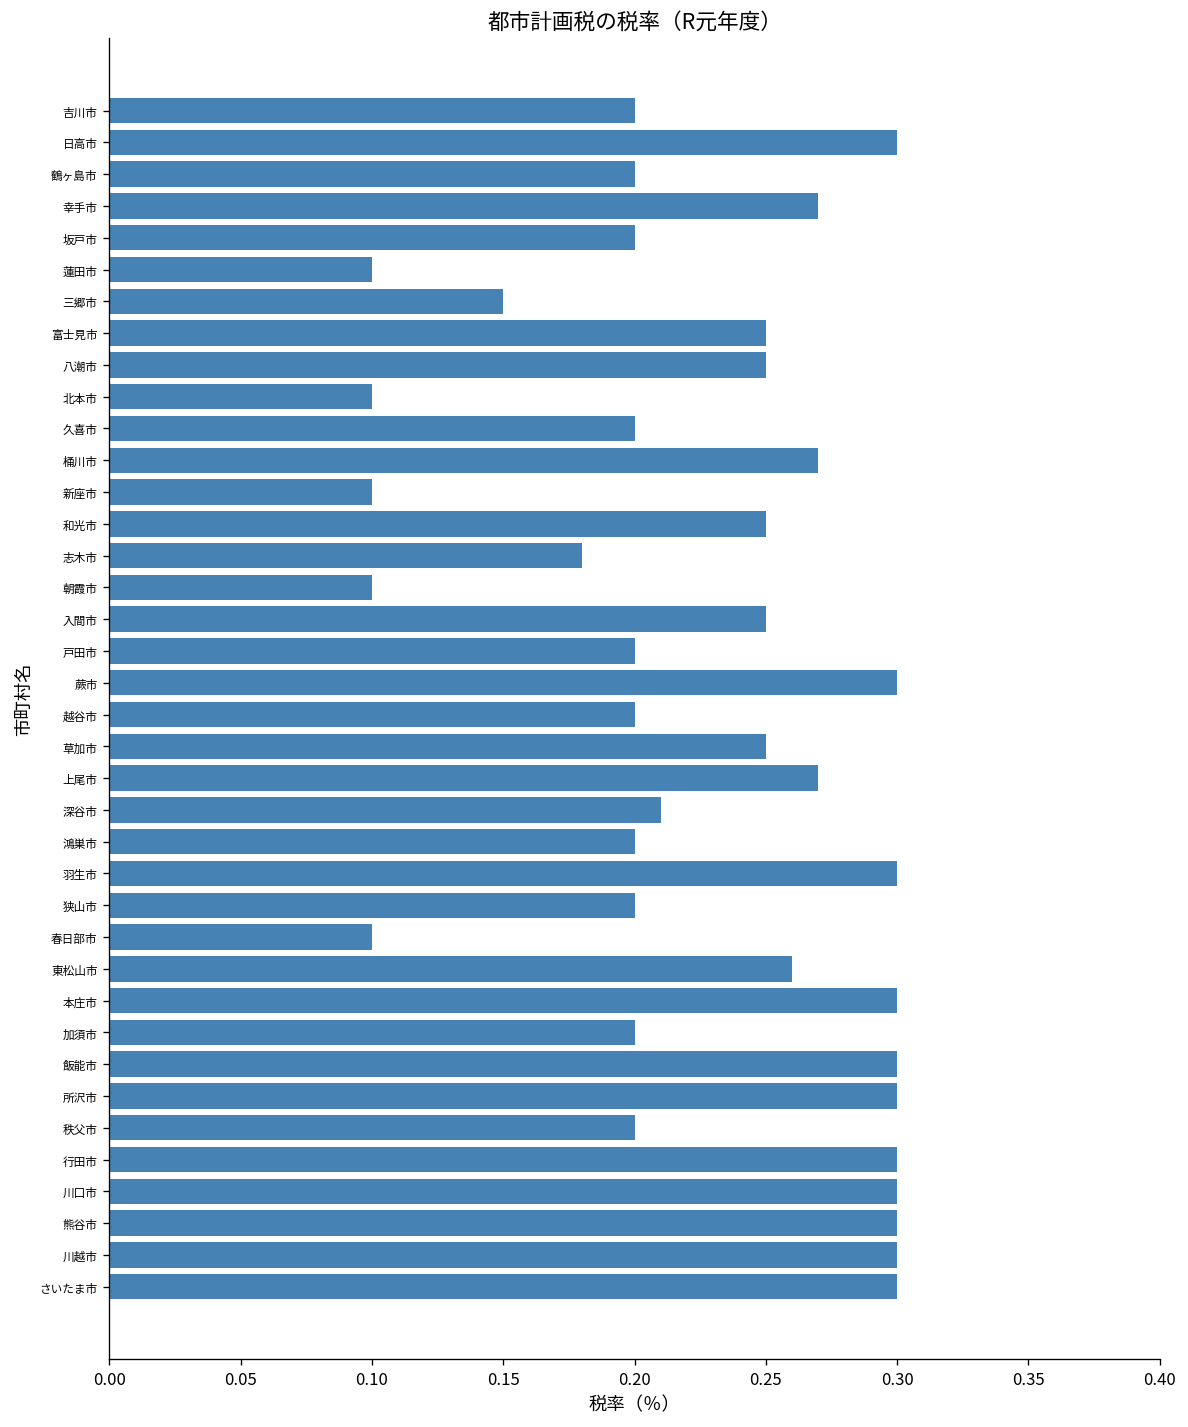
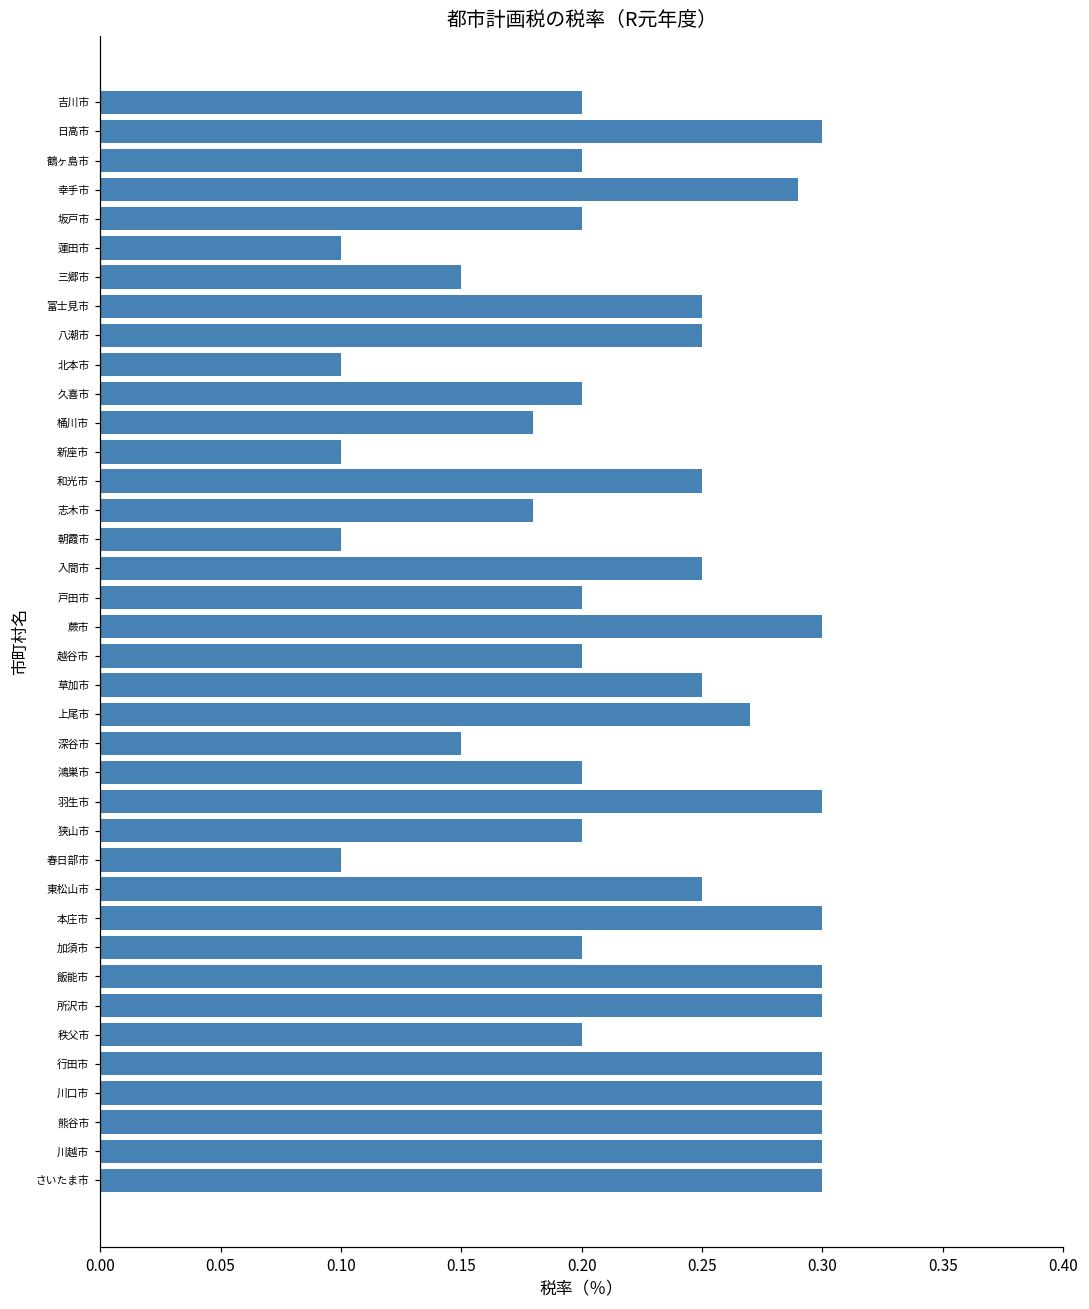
幸手市: 0.27 -> 0.29
桶川市: 0.27 -> 0.18
深谷市: 0.21 -> 0.15
東松山市: 0.26 -> 0.25
